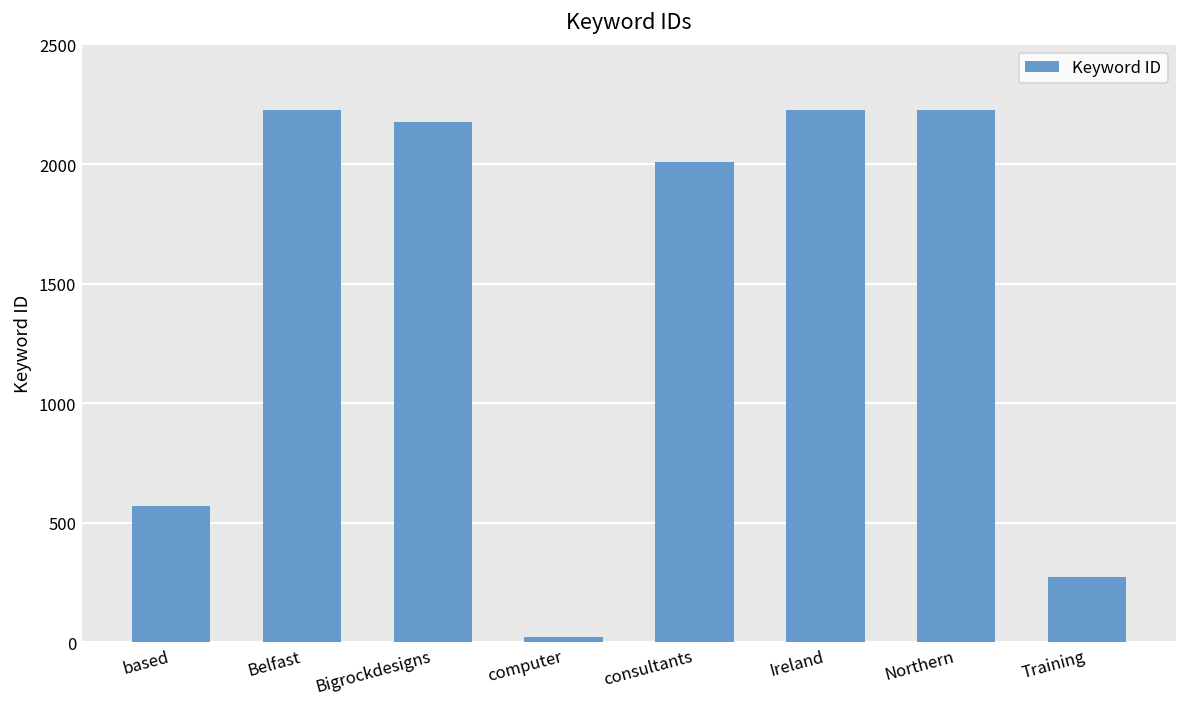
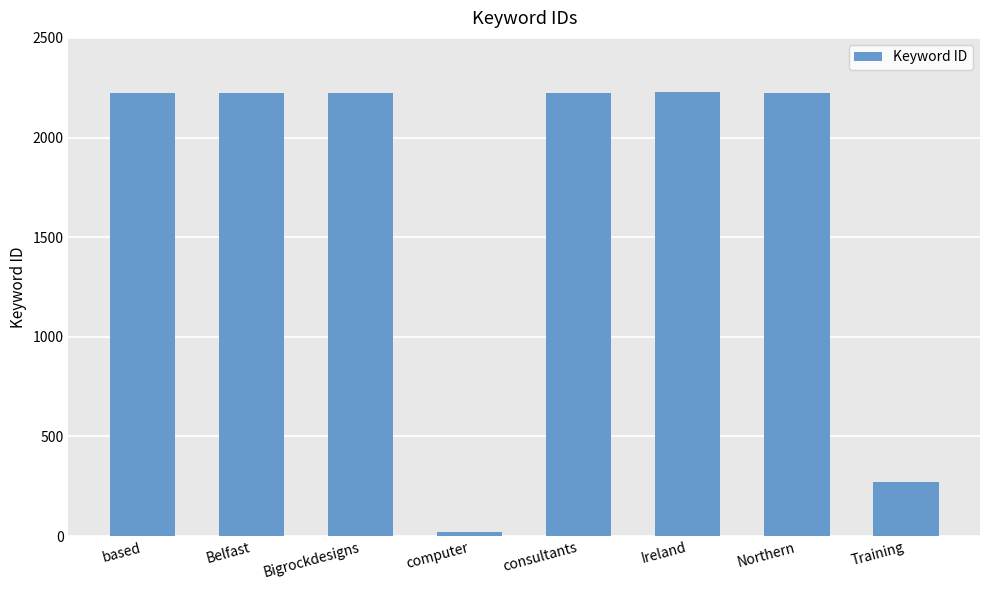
based: 570 -> 2220
Bigrockdesigns: 2170 -> 2220
consultants: 2010 -> 2220
